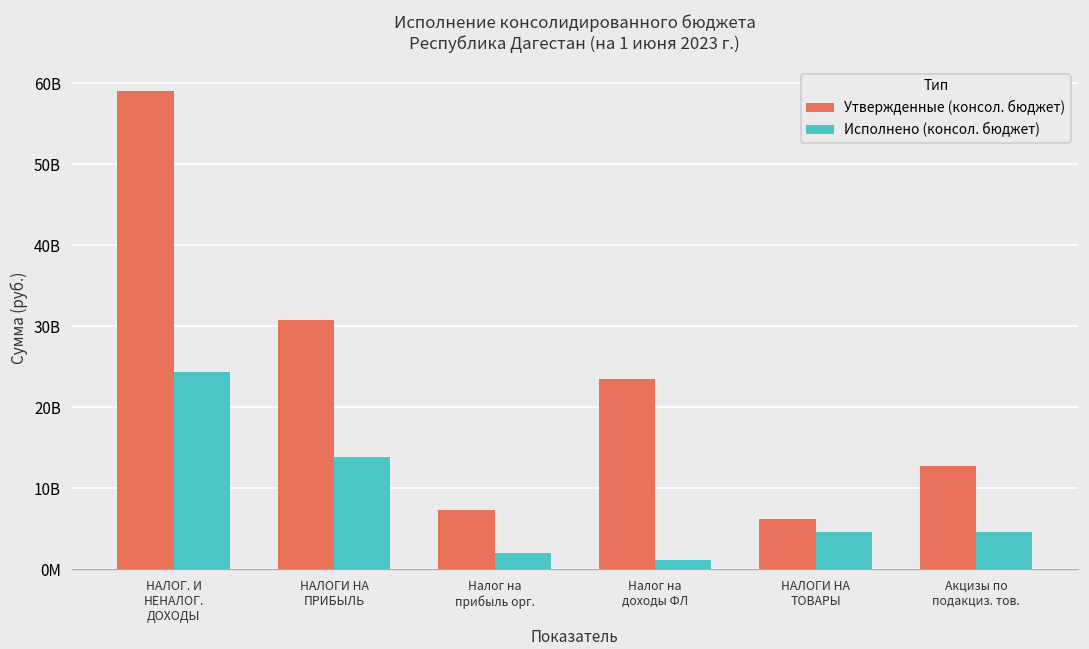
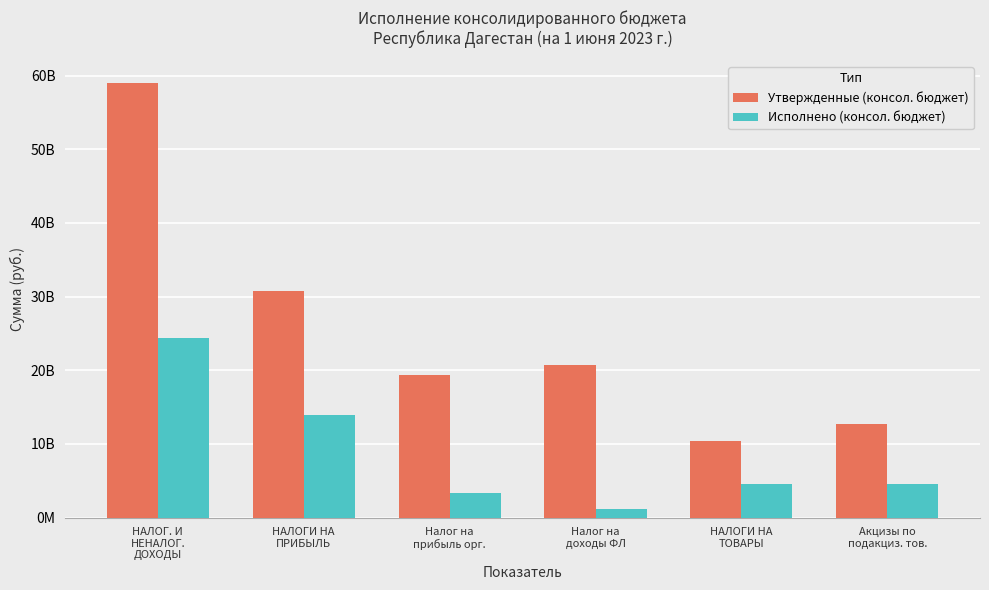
Утвержденные (консол. бюджет), Налог на прибыль орг.: 7000000000 -> 19000000000
Исполнено (консол. бюджет), Налог на прибыль орг.: 2000000000 -> 3000000000
Утвержденные (консол. бюджет), Налог на доходы ФЛ: 23000000000 -> 21000000000
Утвержденные (консол. бюджет), НАЛОГИ НА ТОВАРЫ: 6000000000 -> 10000000000
